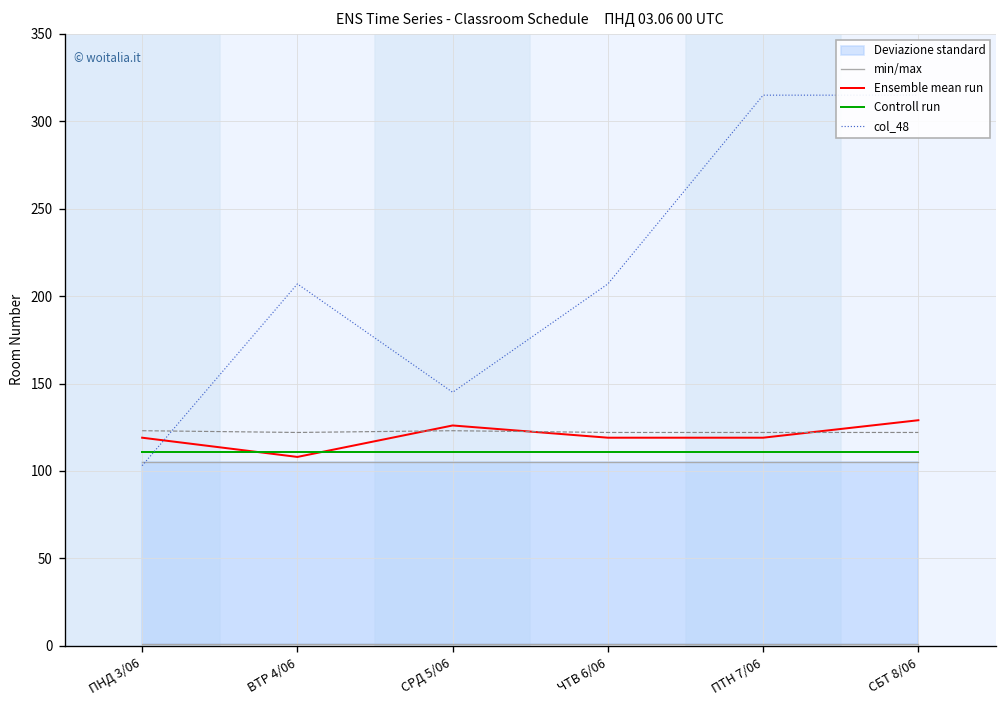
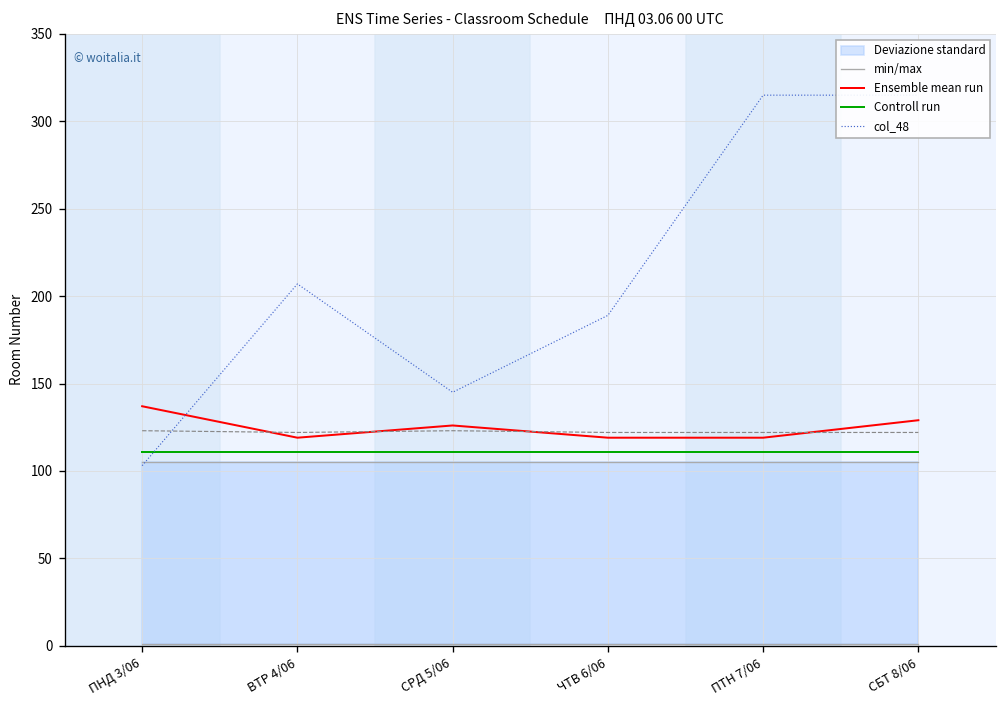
Ensemble mean run, ПНД 3/06: 119 -> 137
Ensemble mean run, ВТР 4/06: 108 -> 119
col_48, ЧТВ 6/06: 207 -> 189
